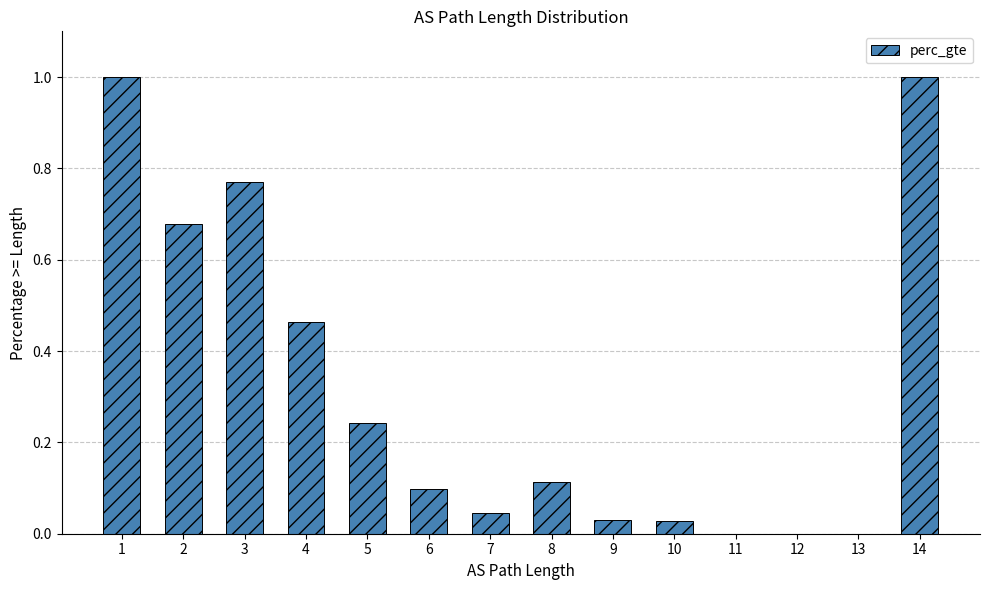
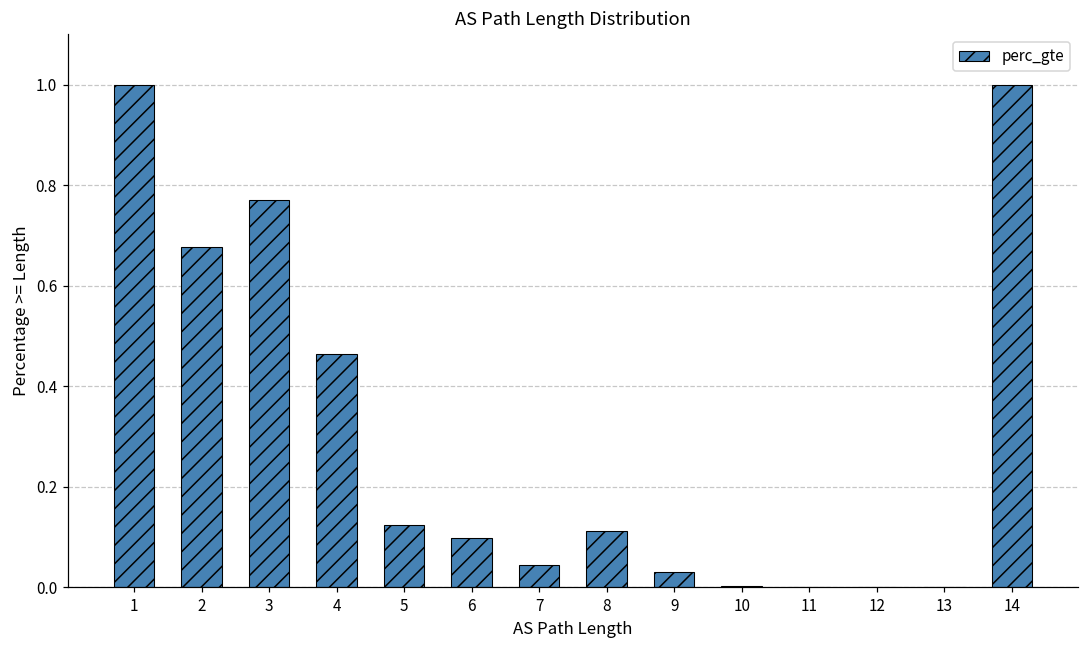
5: 0.24 -> 0.12
10: 0.03 -> 0.00
